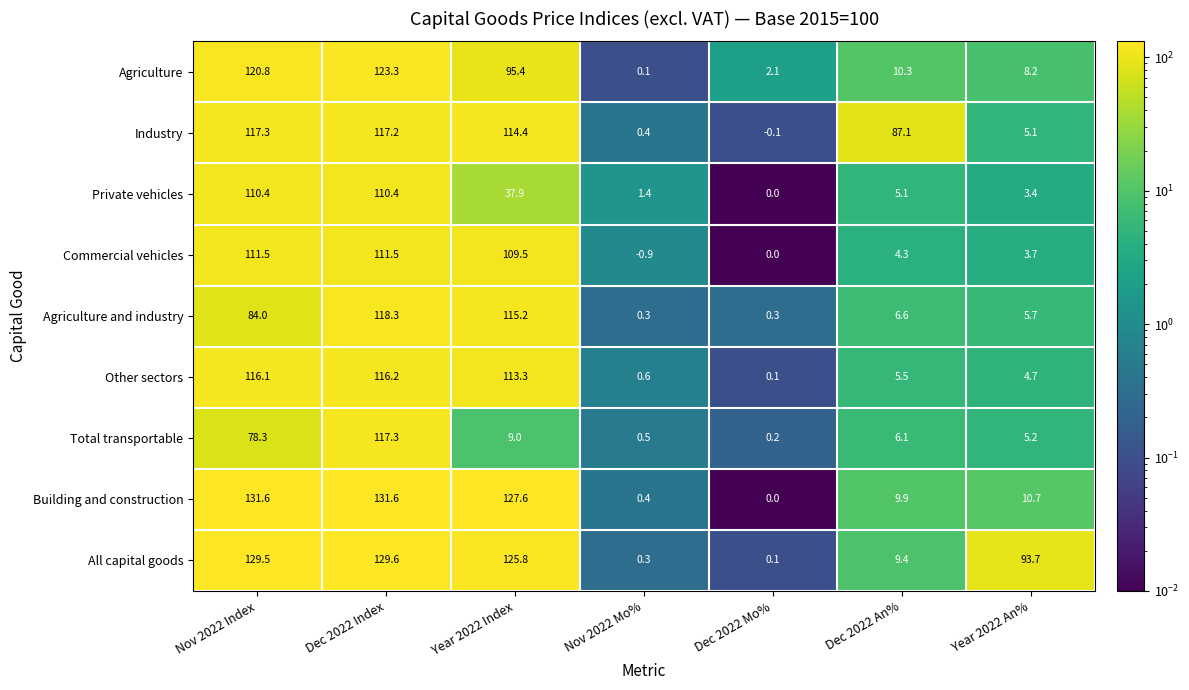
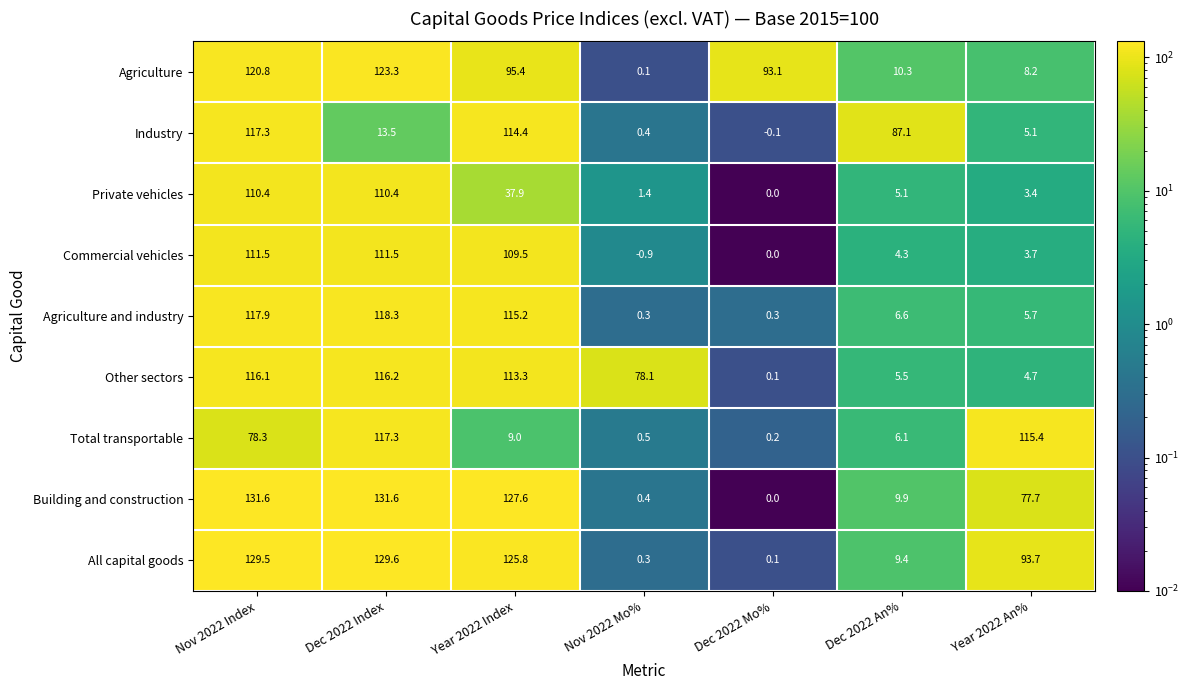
Agriculture, Dec 2022 Mo%: 2.1 -> 93.1
Industry, Dec 2022 Index: 117.2 -> 13.5
Agriculture and industry, Nov 2022 Index: 84.0 -> 117.9
Other sectors, Nov 2022 Mo%: 0.6 -> 78.1
Total transportable, Year 2022 An%: 5.2 -> 115.4
Building and construction, Year 2022 An%: 10.7 -> 77.7
